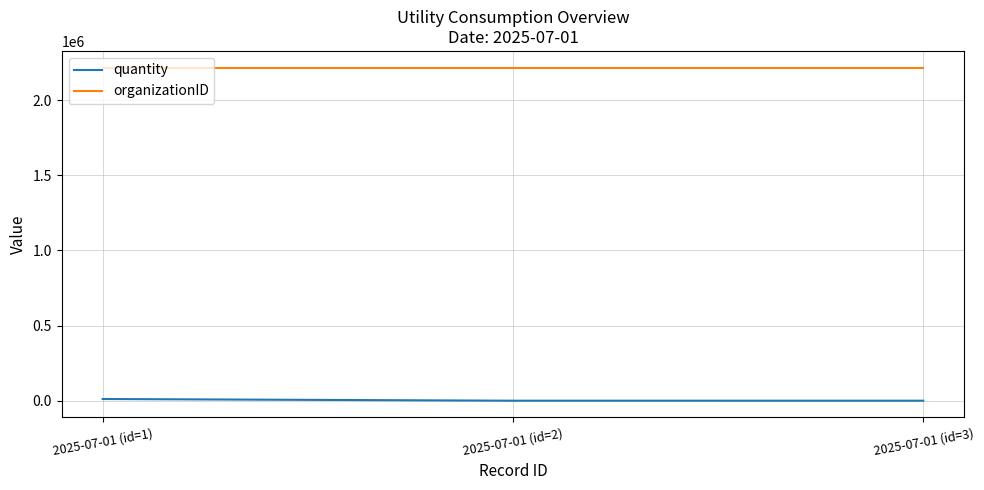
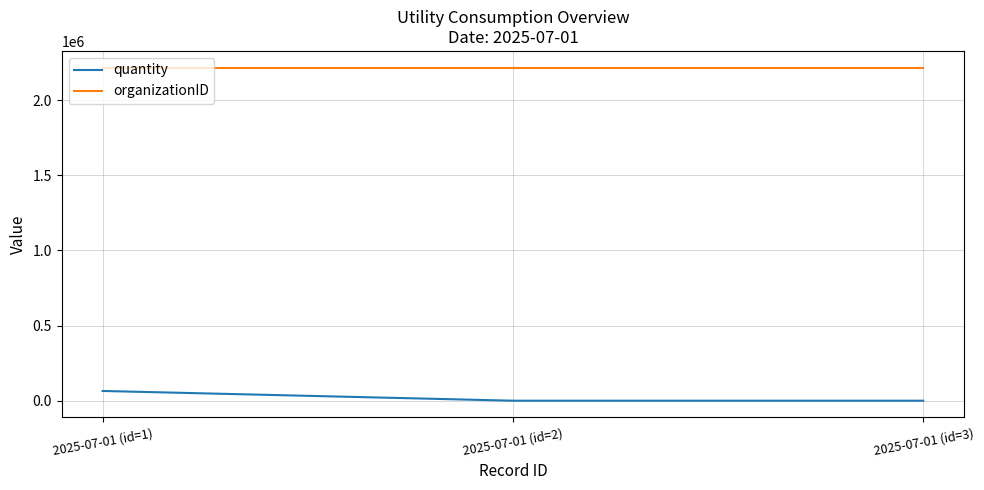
quantity, 2025-07-01 (id=1): 10000 -> 70000
